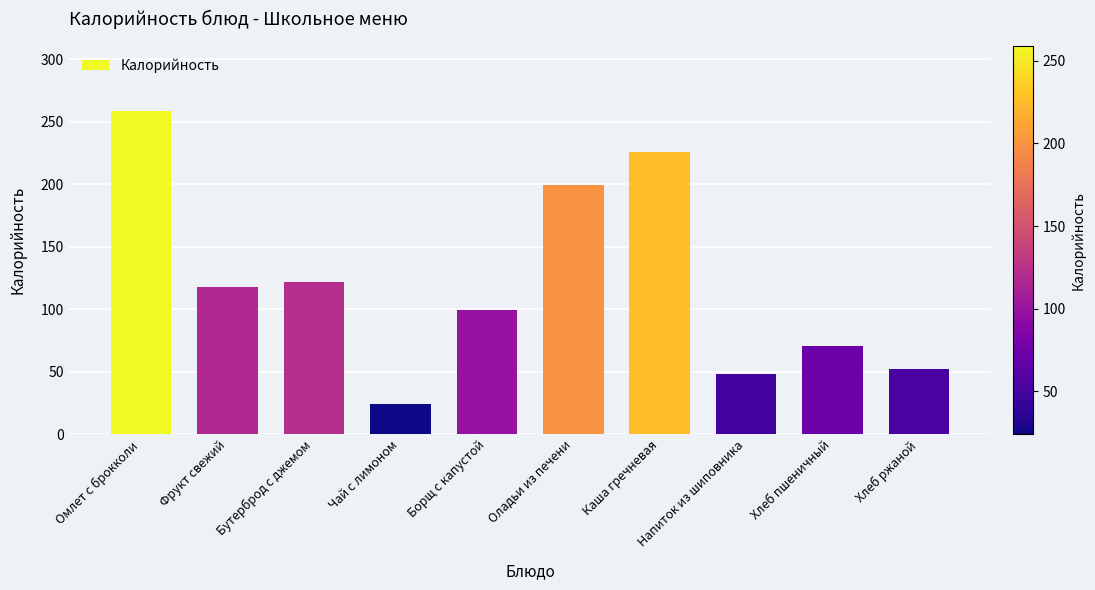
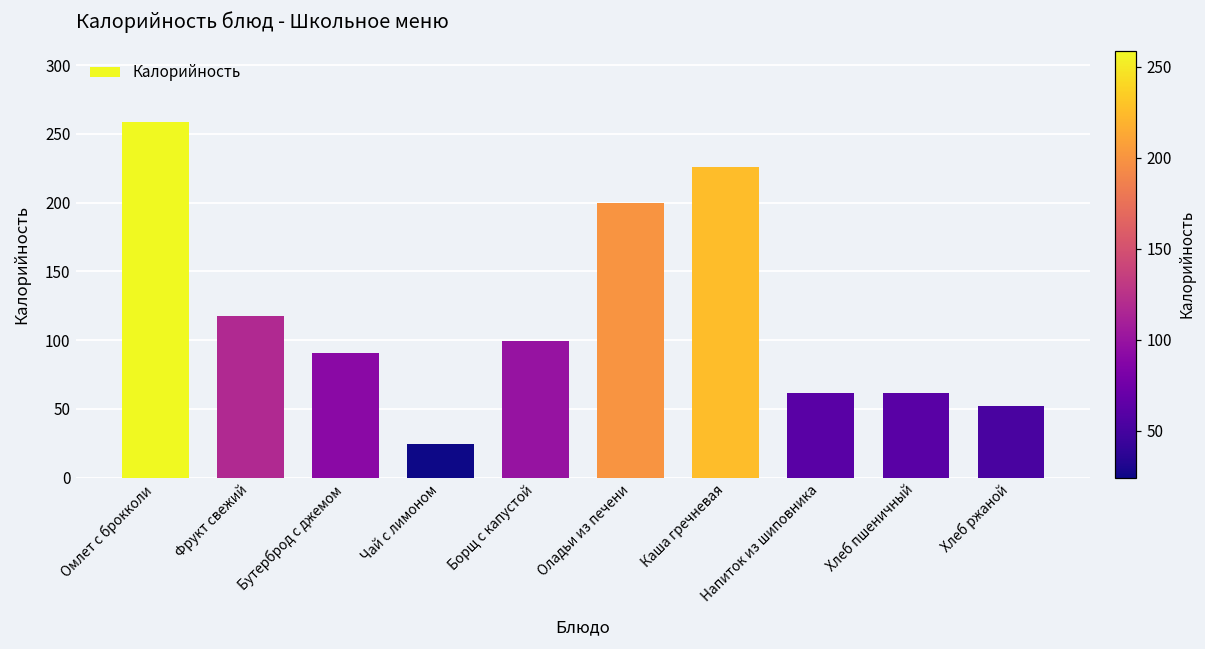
Бутерброд с джемом: 122 -> 91
Напиток из шиповника: 48 -> 61
Хлеб пшеничный: 71 -> 62
